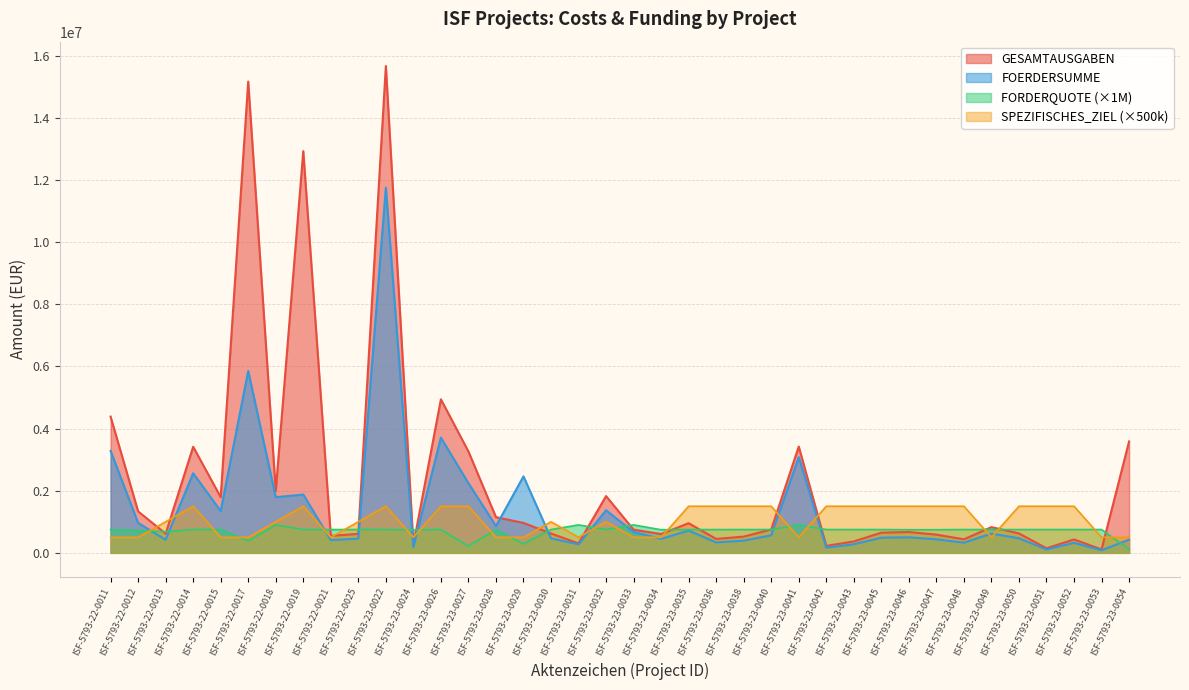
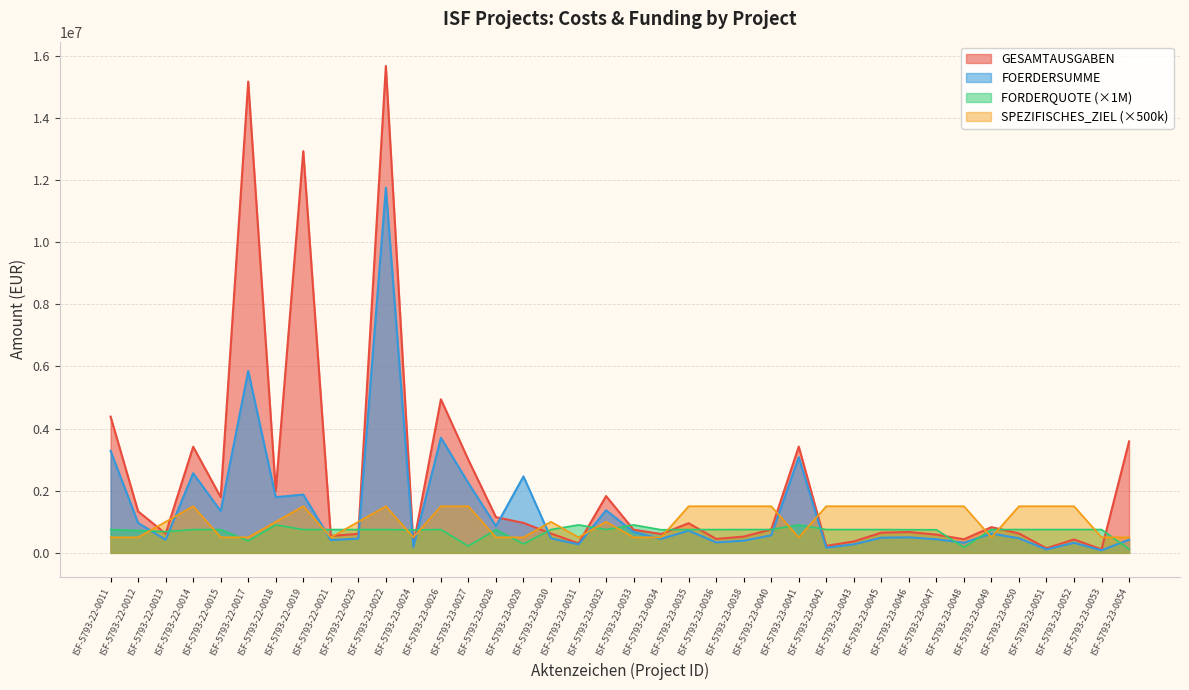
GESAMTAUSGABEN, ISF-5793-23-0027: 3300000 -> 3000000
FORDERQUOTE (×1M), ISF-5793-23-0048: 700000 -> 200000
